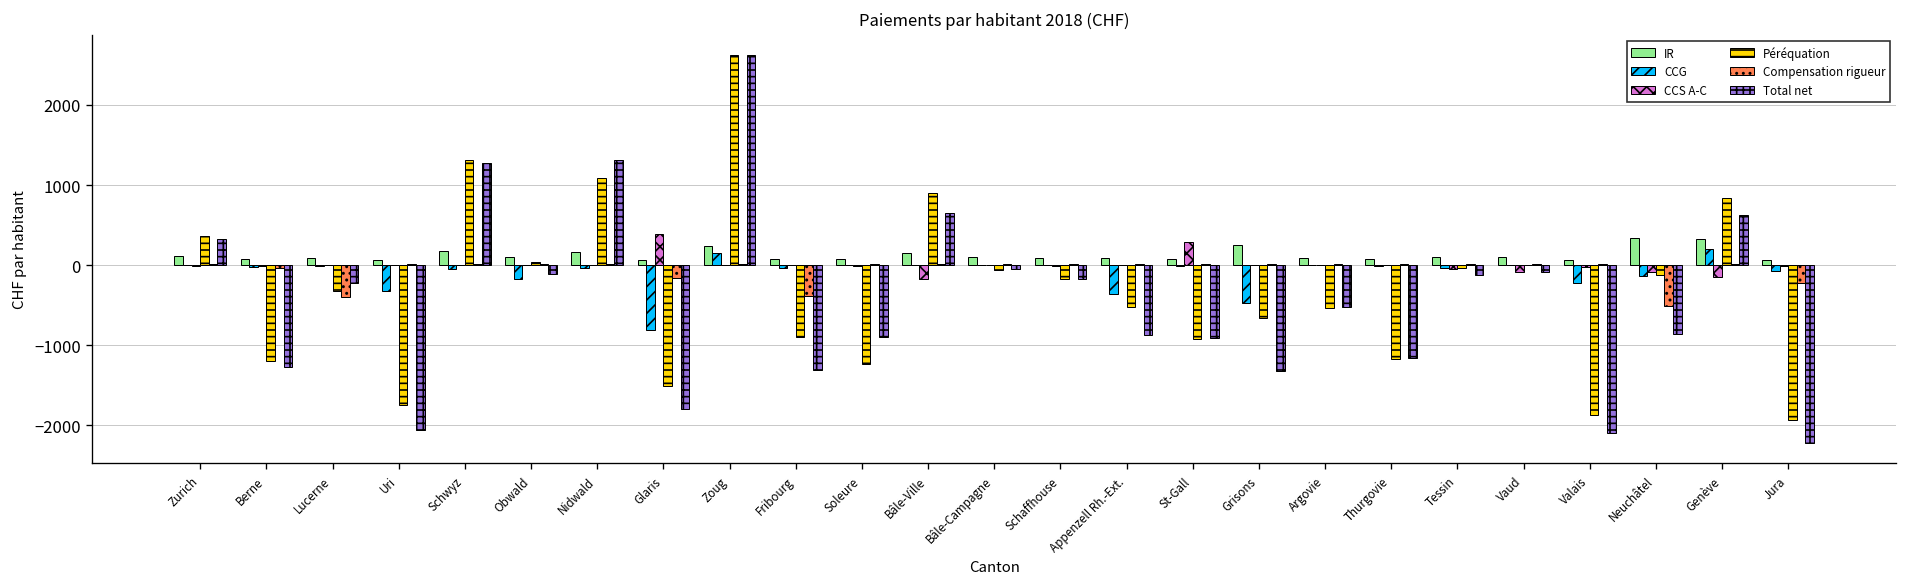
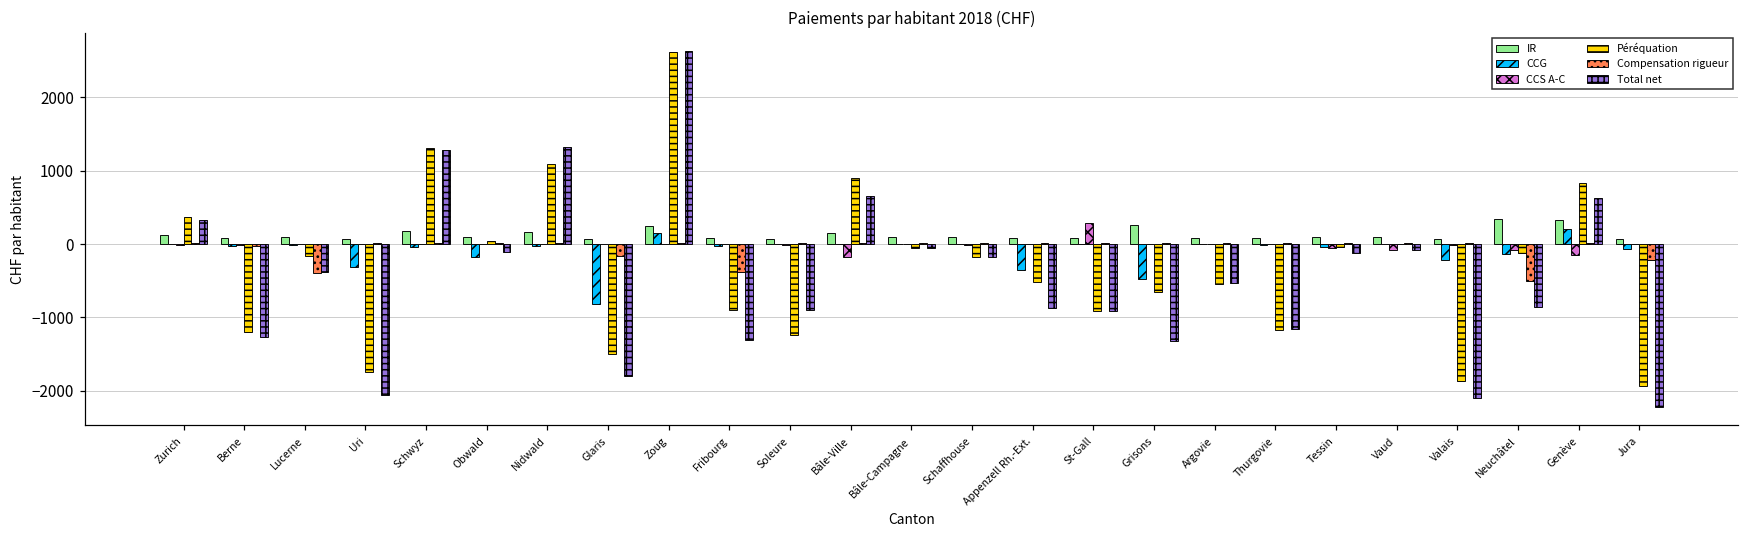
Péréquation, Lucerne: -300 -> -200
Total net, Lucerne: -200 -> -400
CCS A-C, Glaris: 400 -> 0
